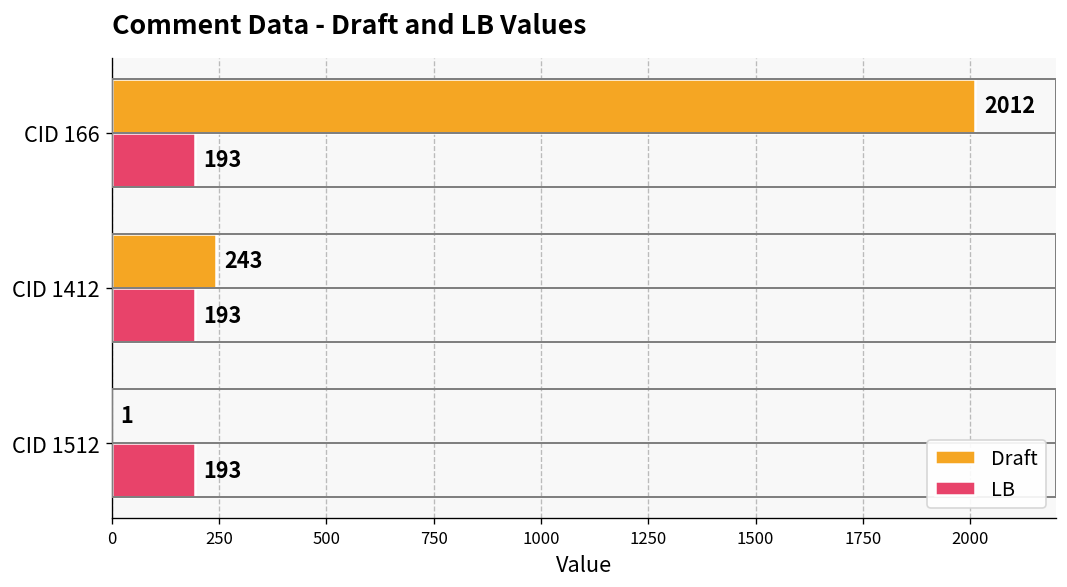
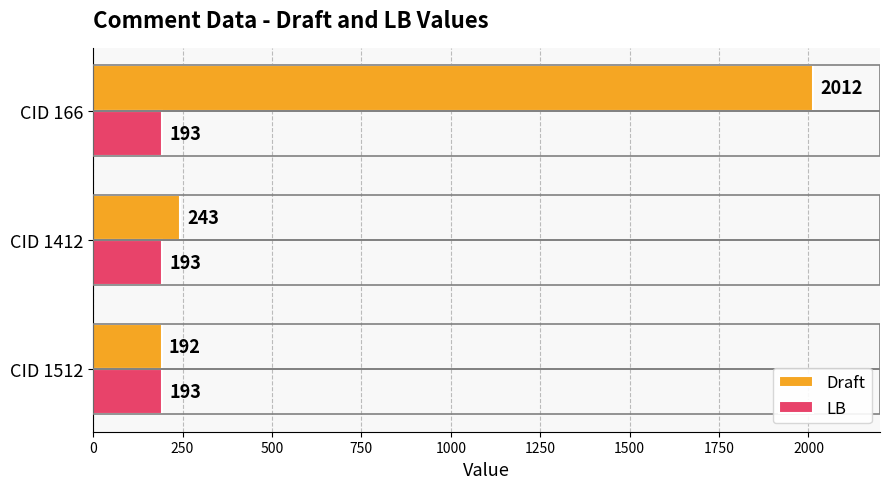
Draft, CID 1512: 1 -> 192
